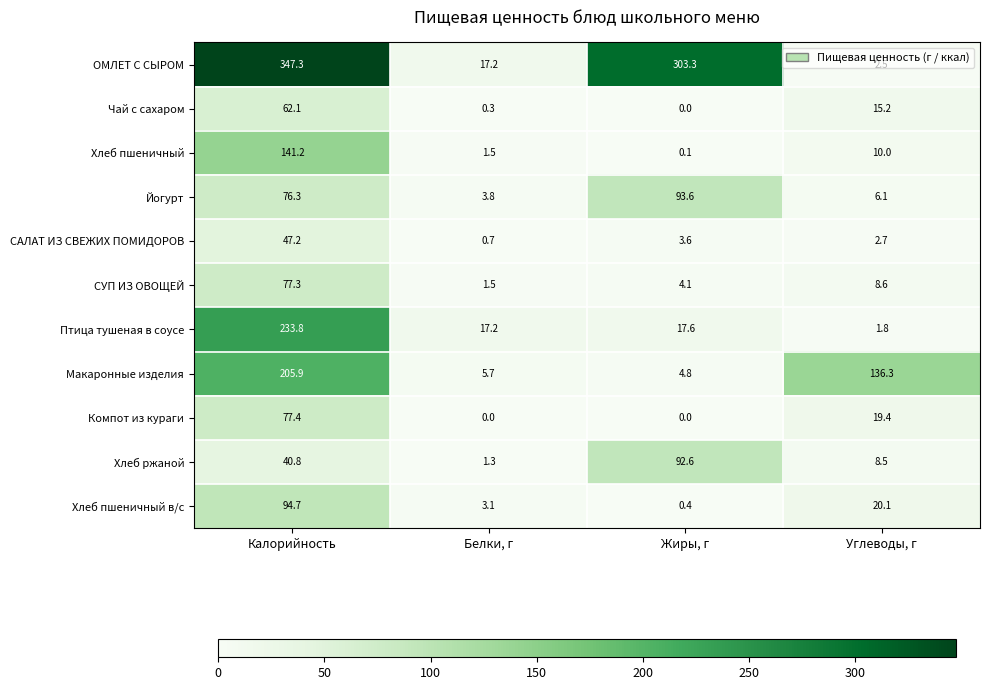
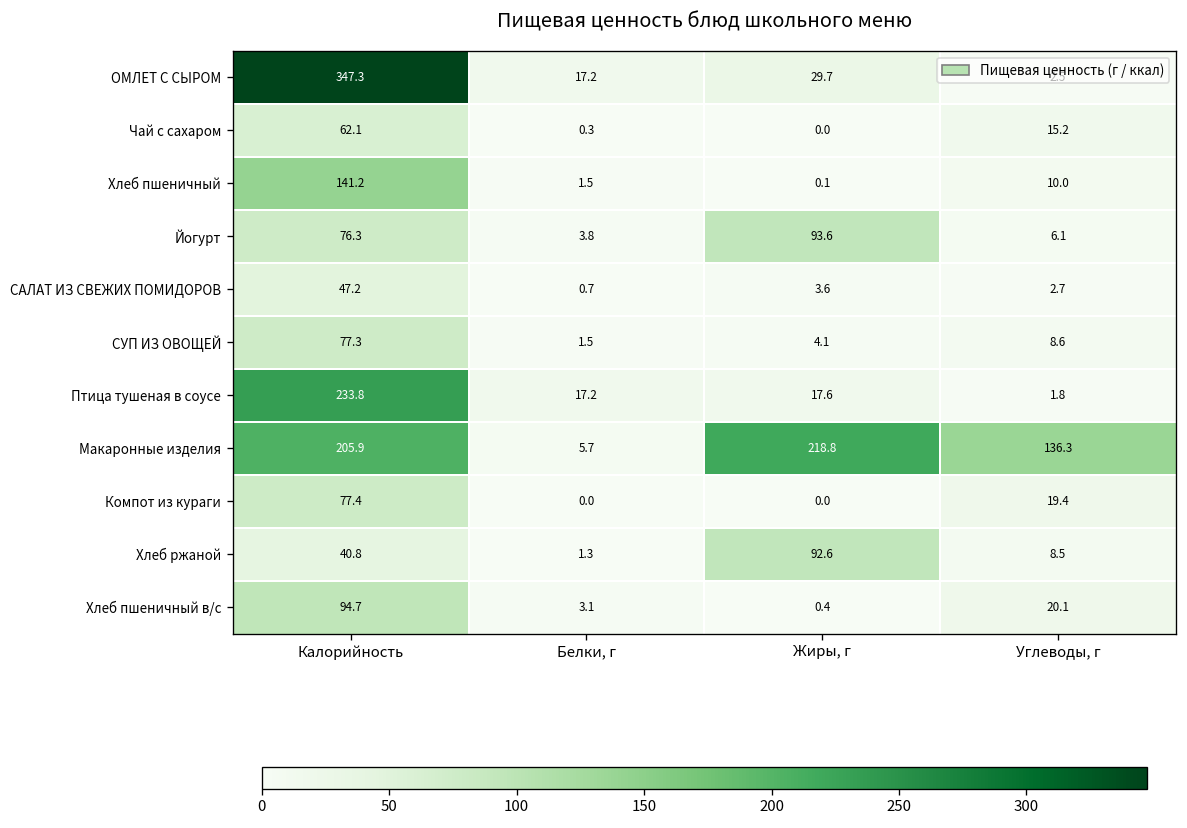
ОМЛЕТ С СЫРОМ, Жиры, г: 303.3 -> 29.7
Макаронные изделия, Жиры, г: 4.8 -> 218.8
